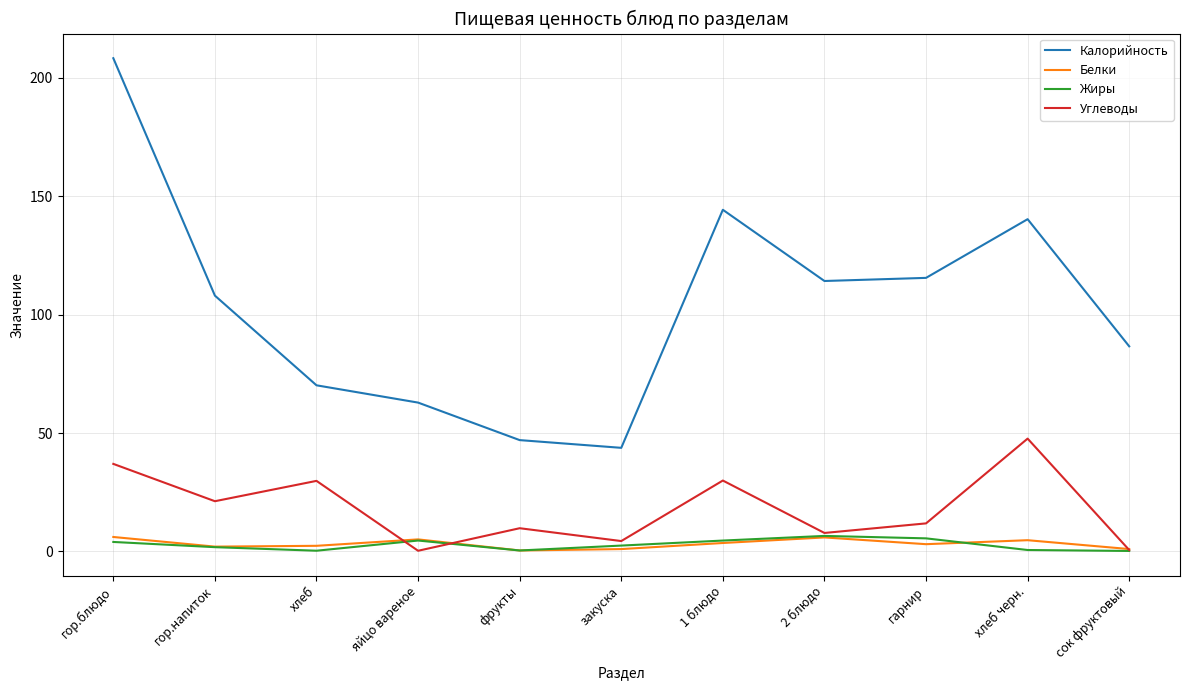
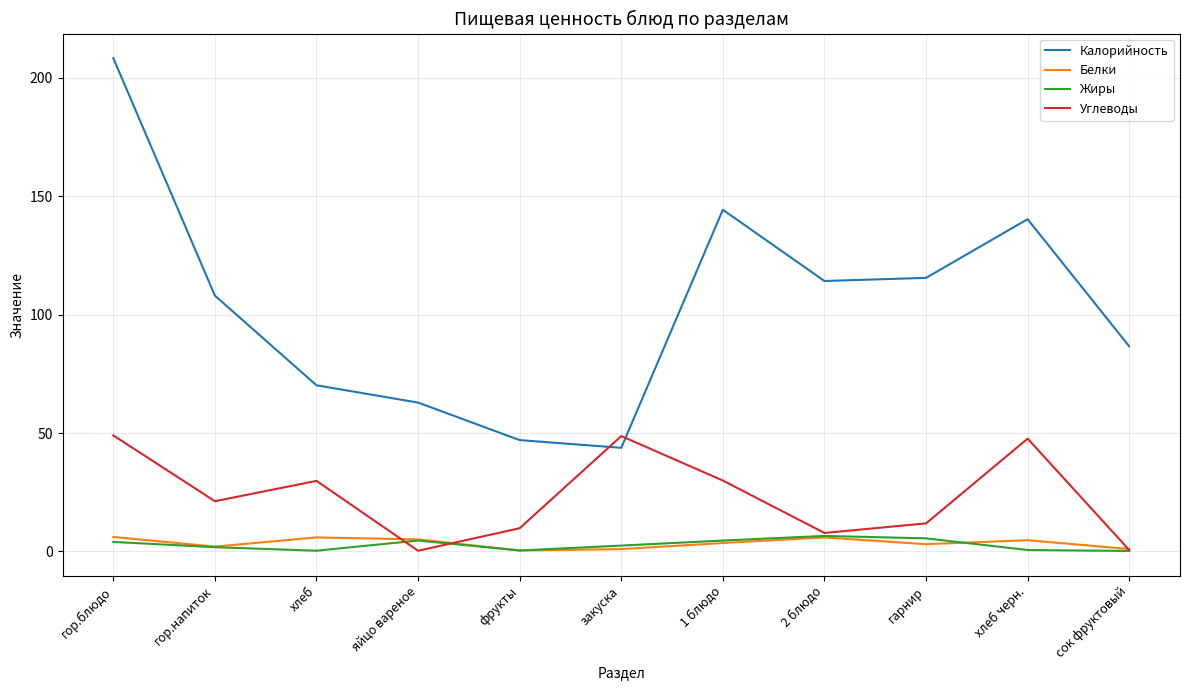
Углеводы, гор.блюдо: 37 -> 49
Белки, хлеб: 2 -> 6
Углеводы, закуска: 4 -> 49
